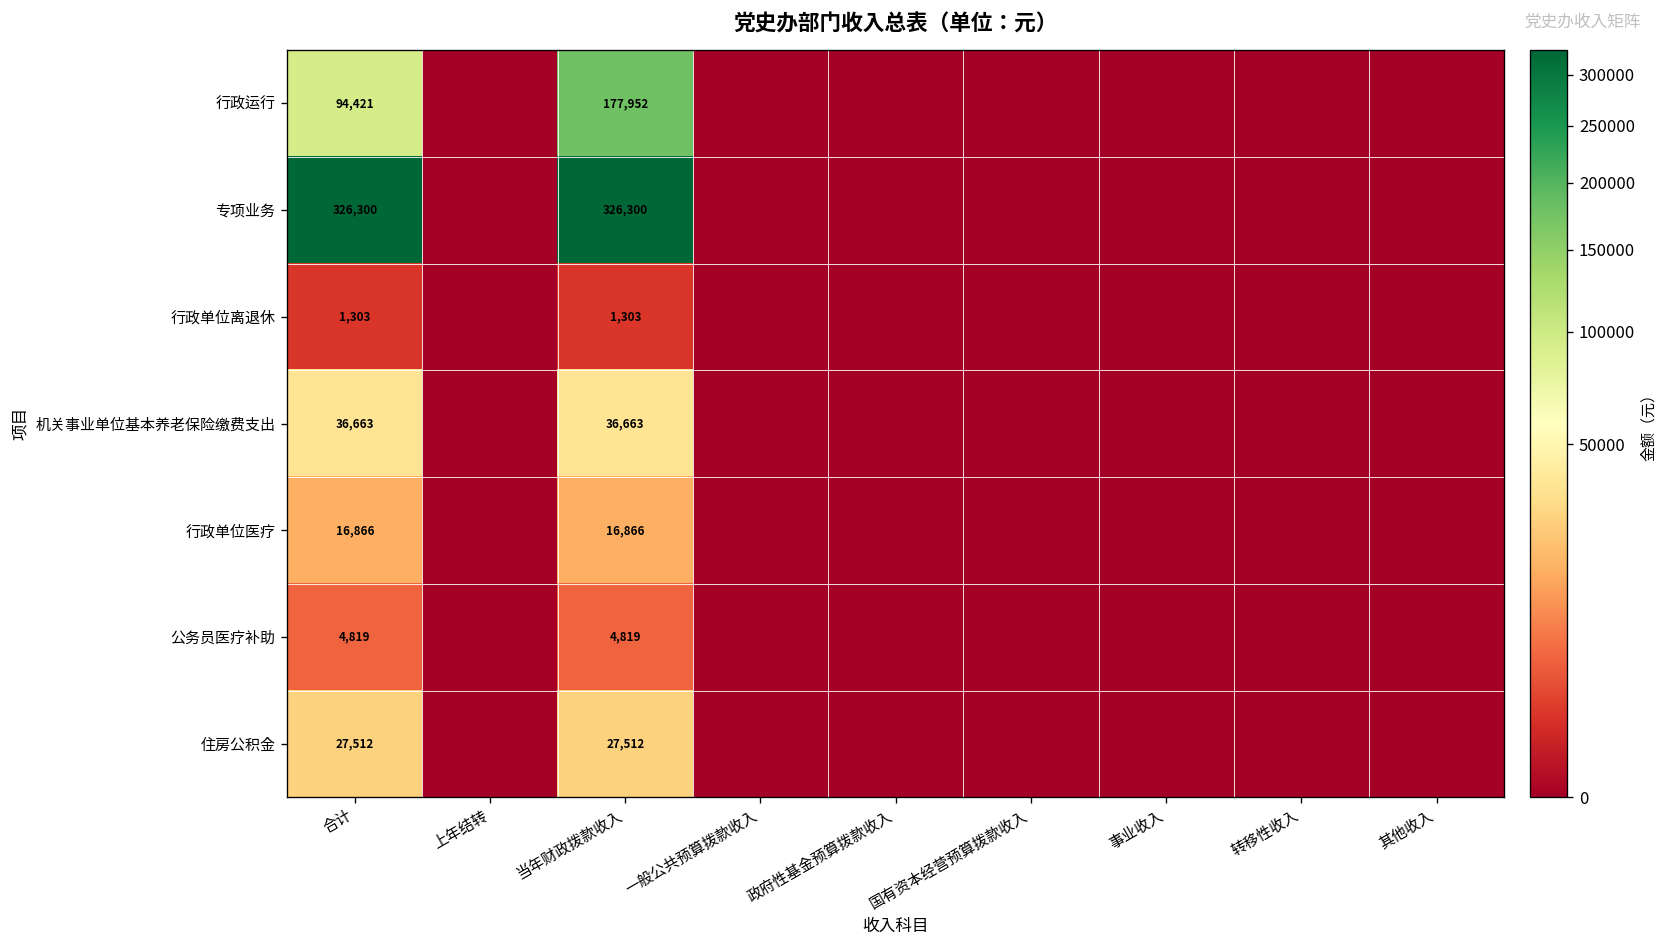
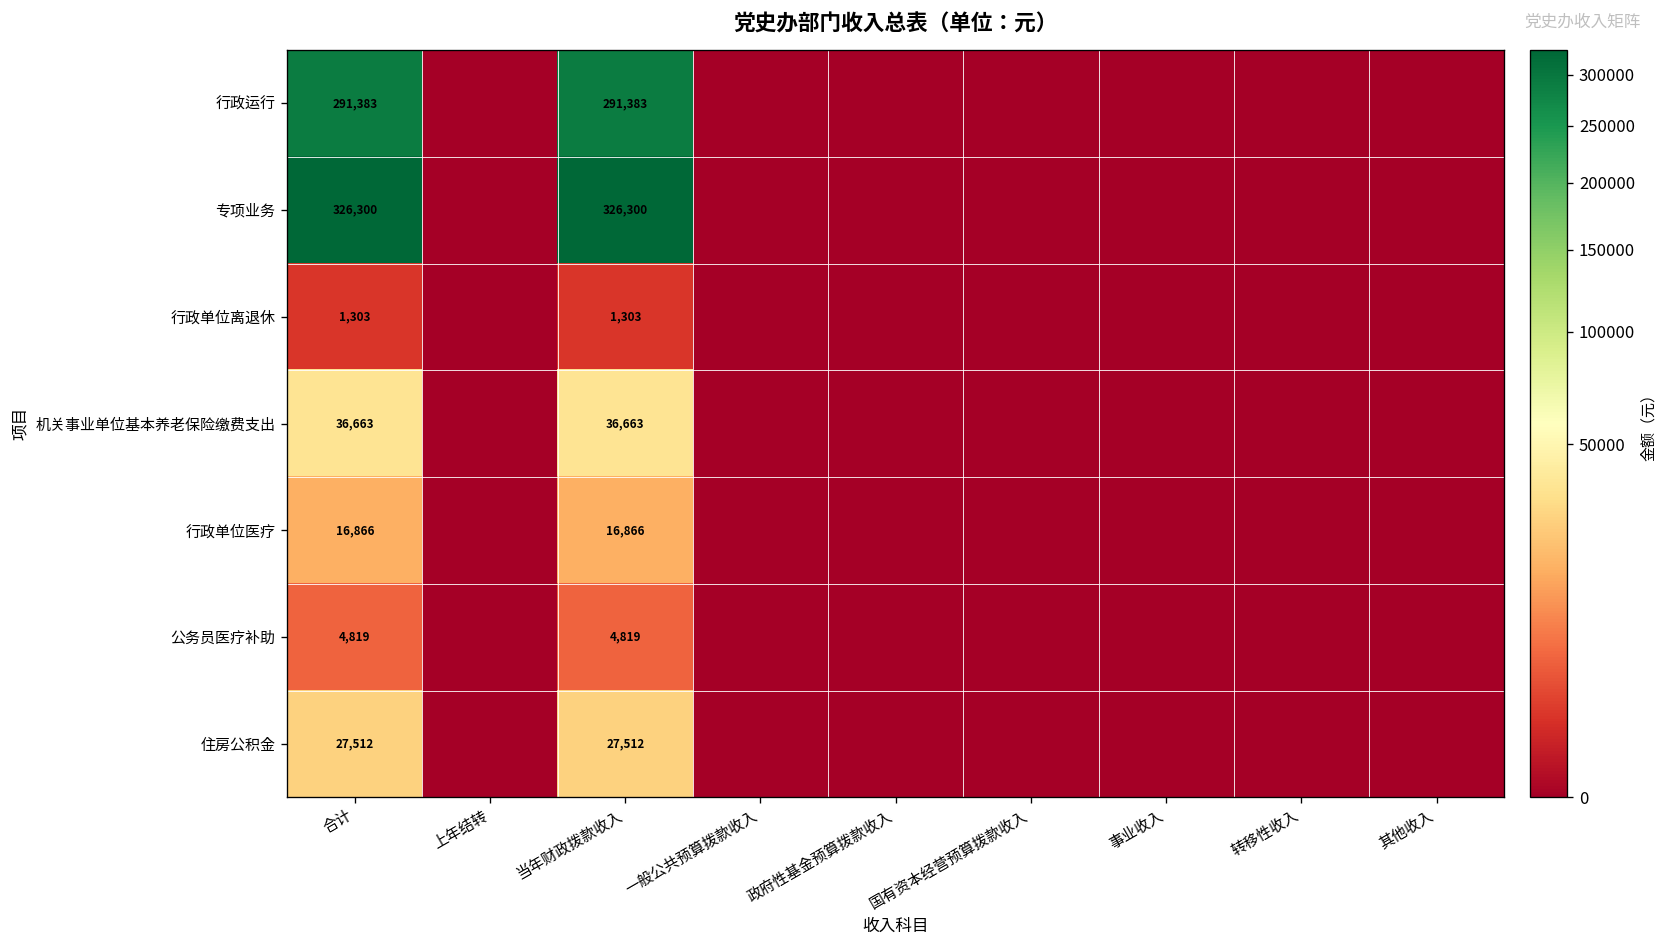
行政运行, 合计: 94,421 -> 291,383
行政运行, 当年财政拨款收入: 177,952 -> 291,383
